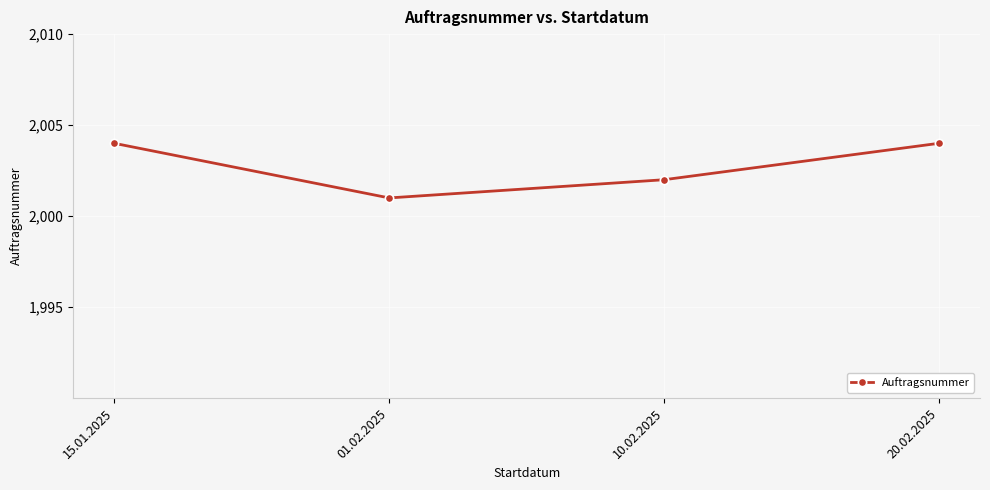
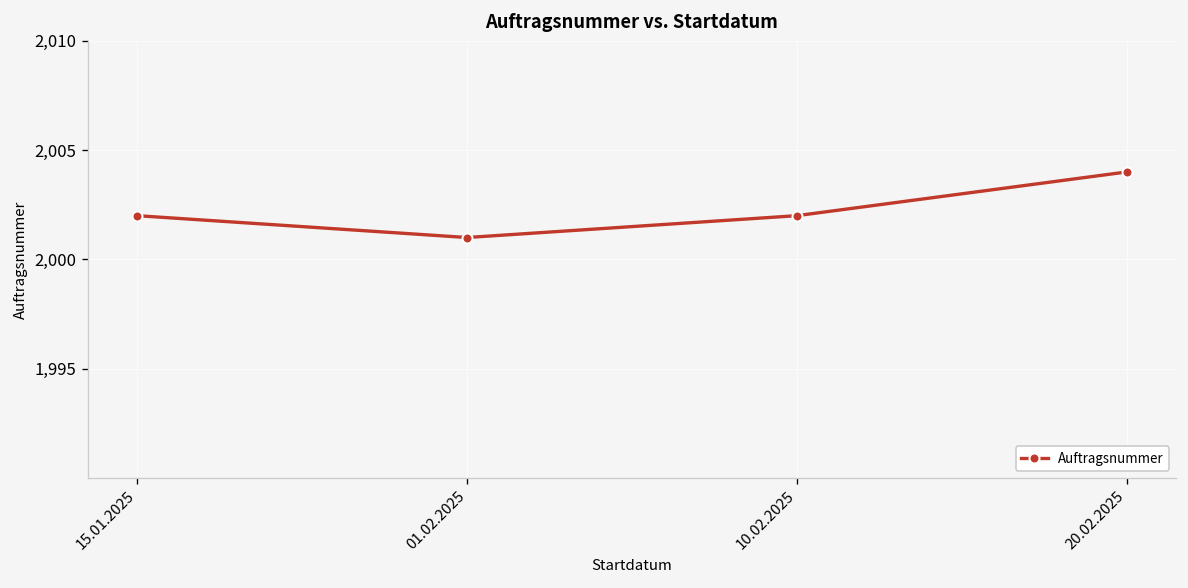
15.01.2025: 2,004 -> 2,002
